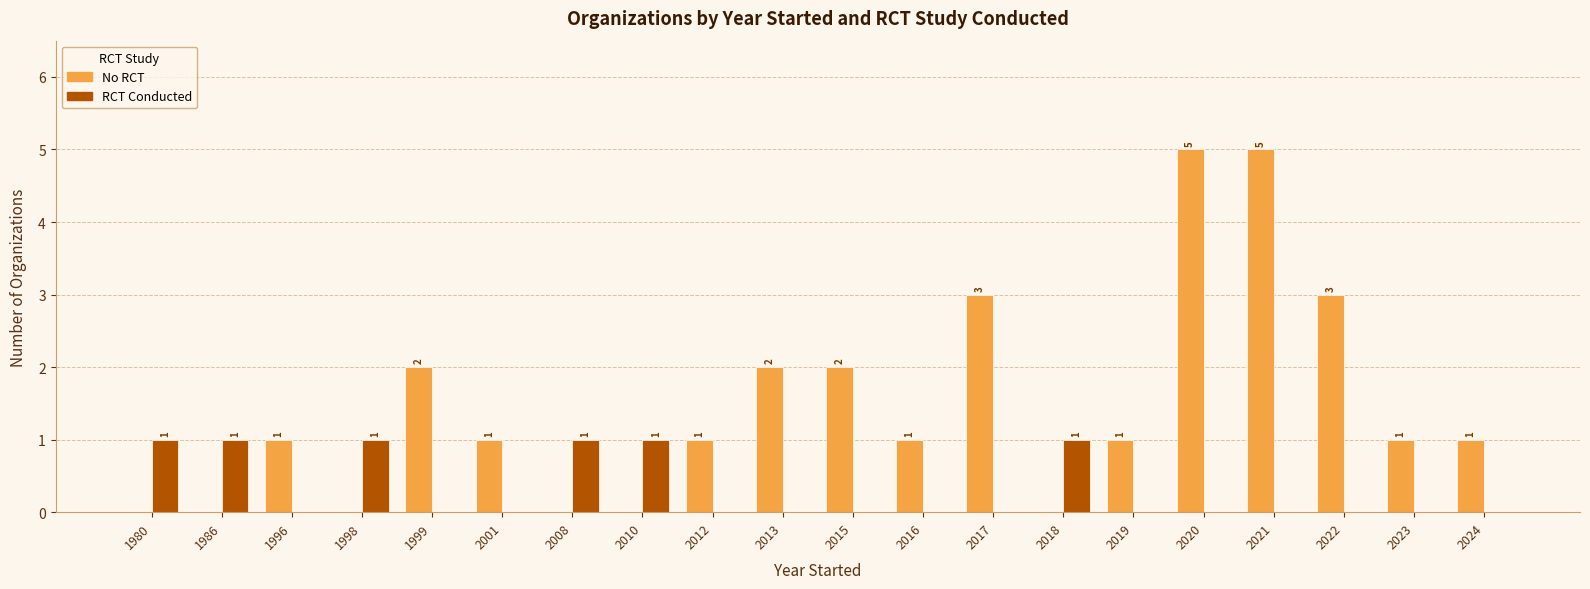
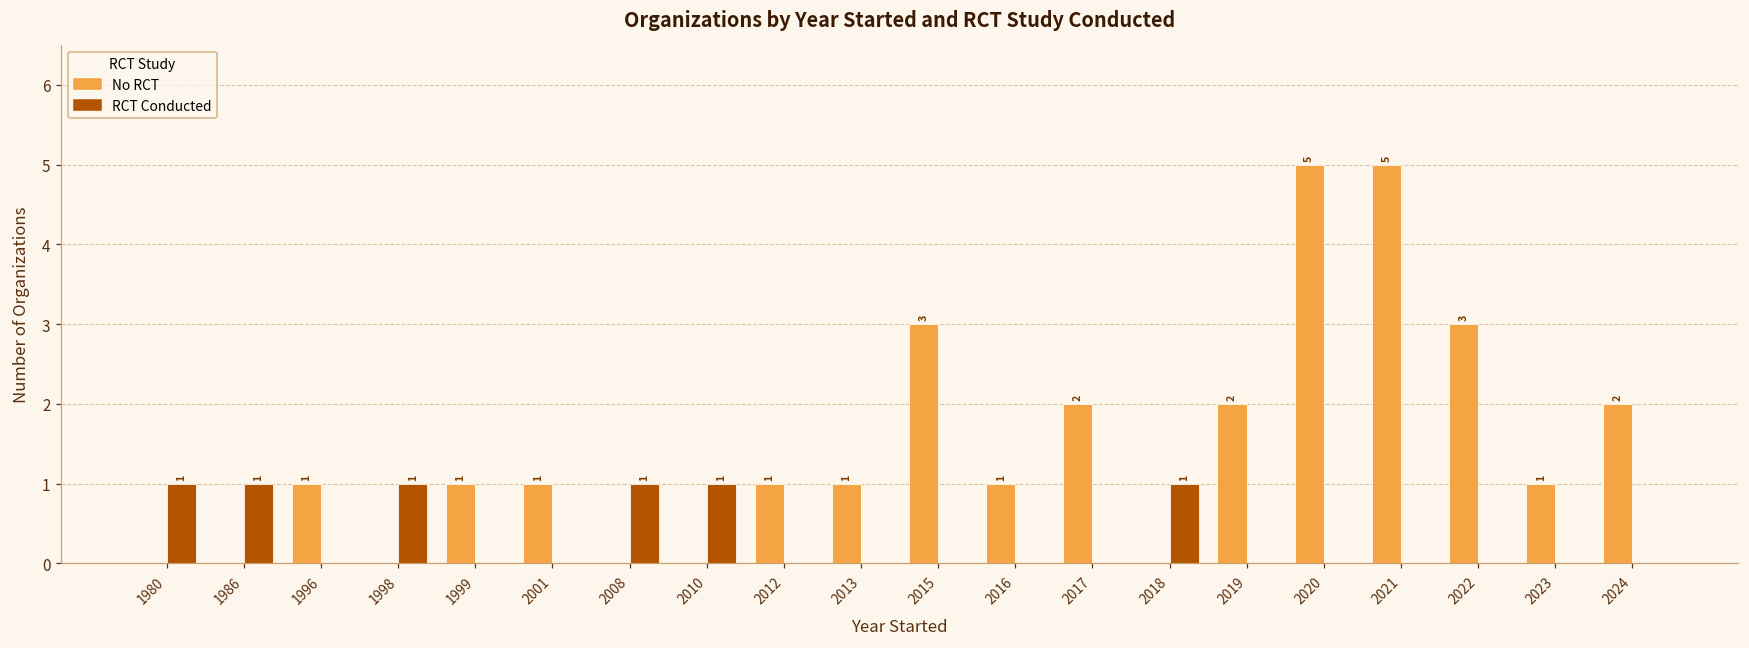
No RCT, 1999: 2 -> 1
No RCT, 2013: 2 -> 1
No RCT, 2015: 2 -> 3
No RCT, 2017: 3 -> 2
No RCT, 2019: 1 -> 2
No RCT, 2024: 1 -> 2
